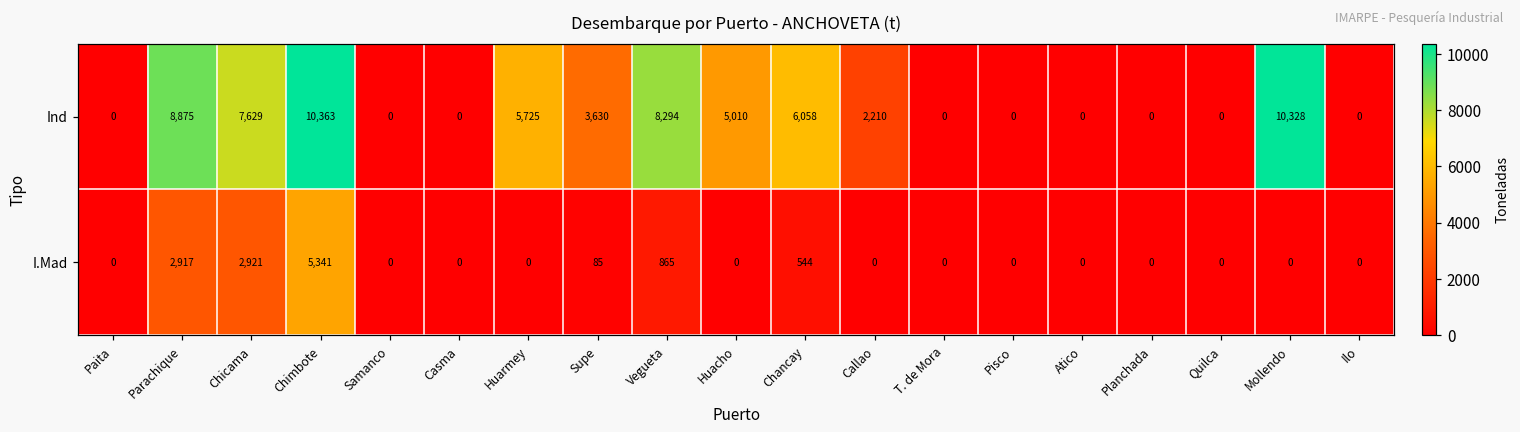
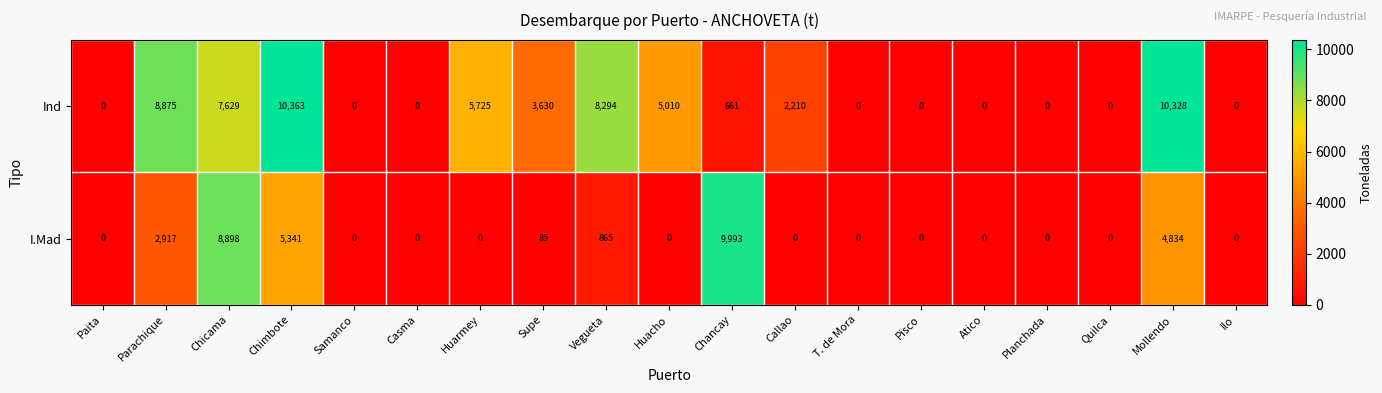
Ind, Chancay: 6,058 -> 661
I.Mad, Chicama: 2,921 -> 8,898
I.Mad, Chancay: 544 -> 9,993
I.Mad, Mollendo: 0 -> 4,834
